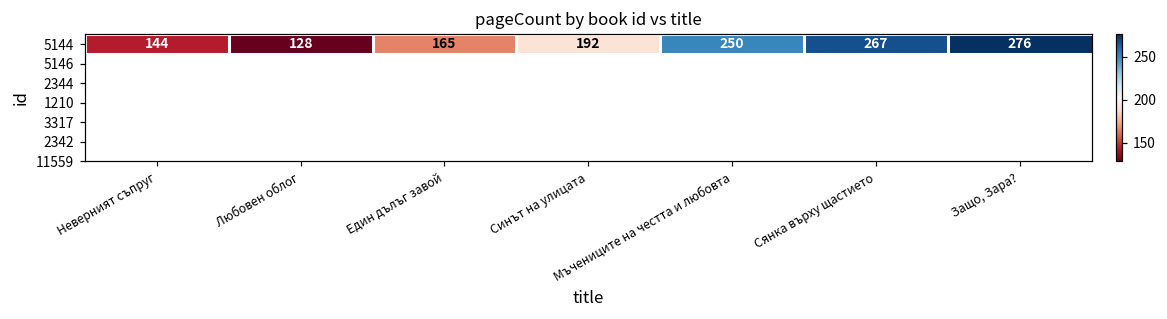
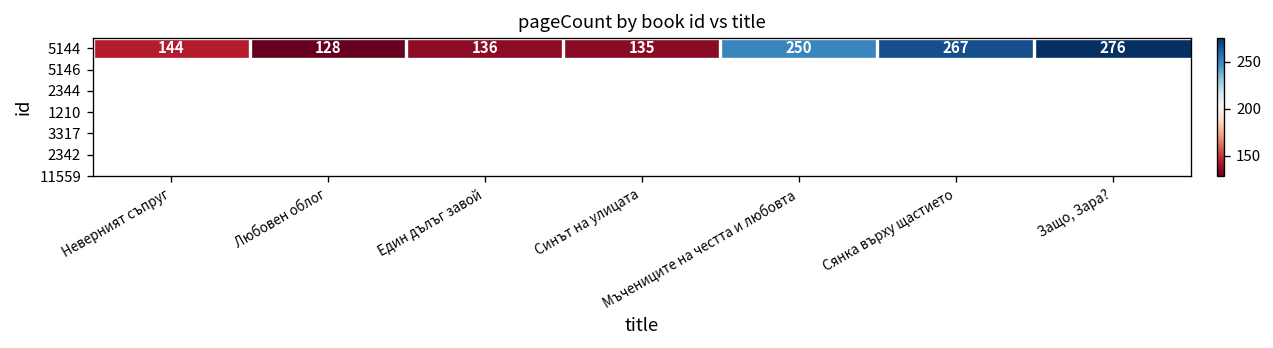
5144, Един дълъг завой: 165 -> 136
5144, Синът на улицата: 192 -> 135
